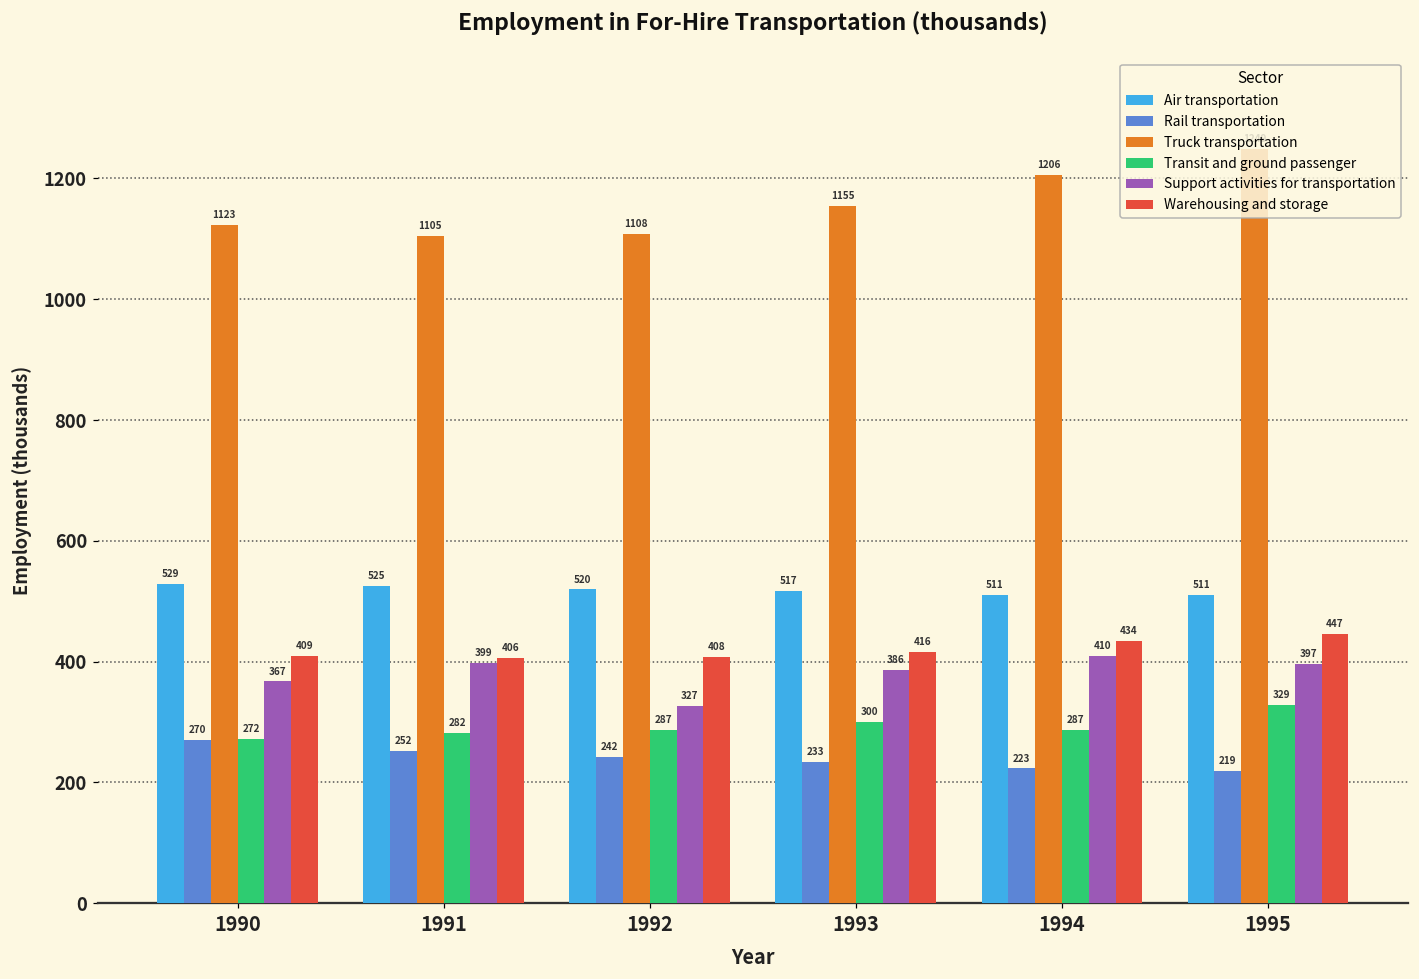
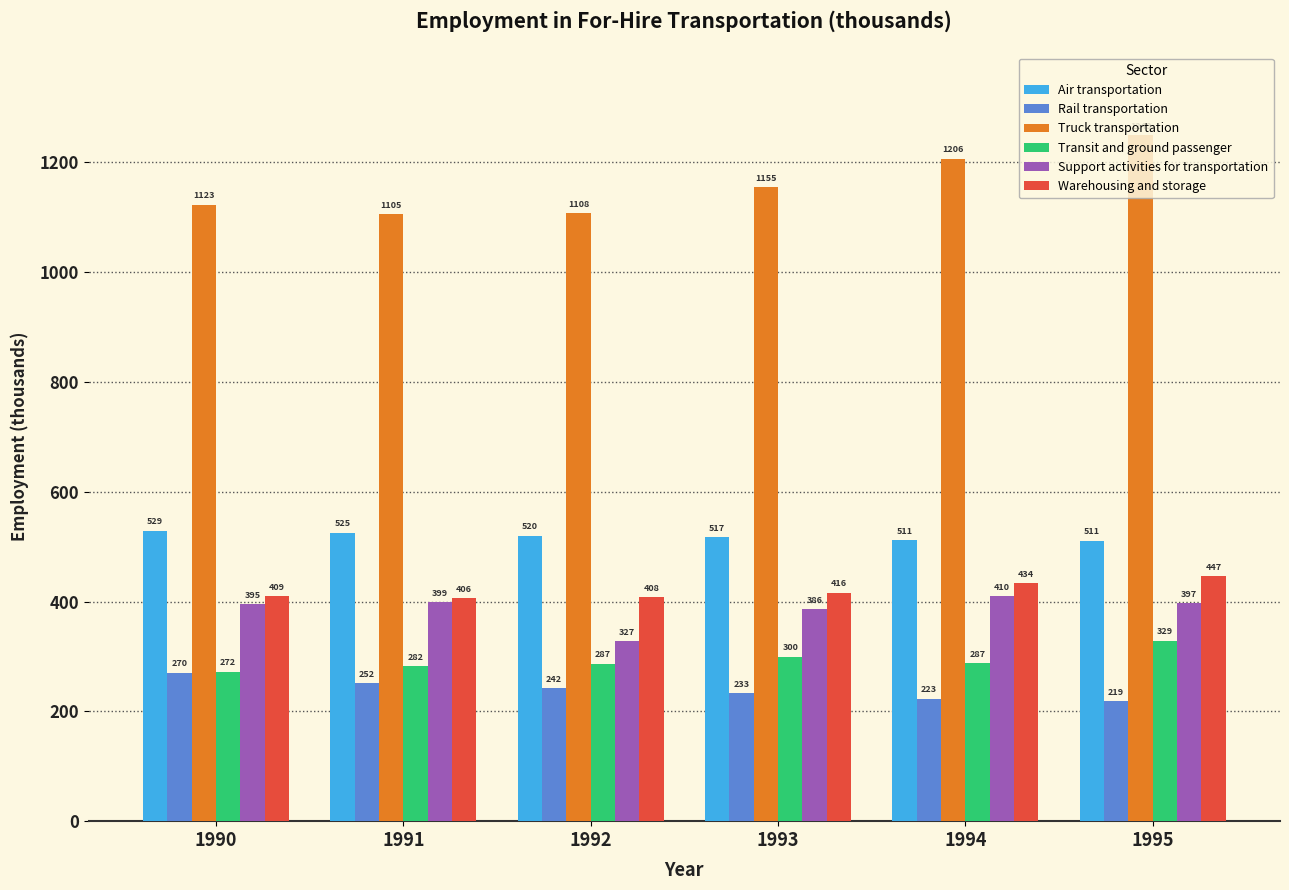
Support activities for transportation, 1990: 367 -> 395
